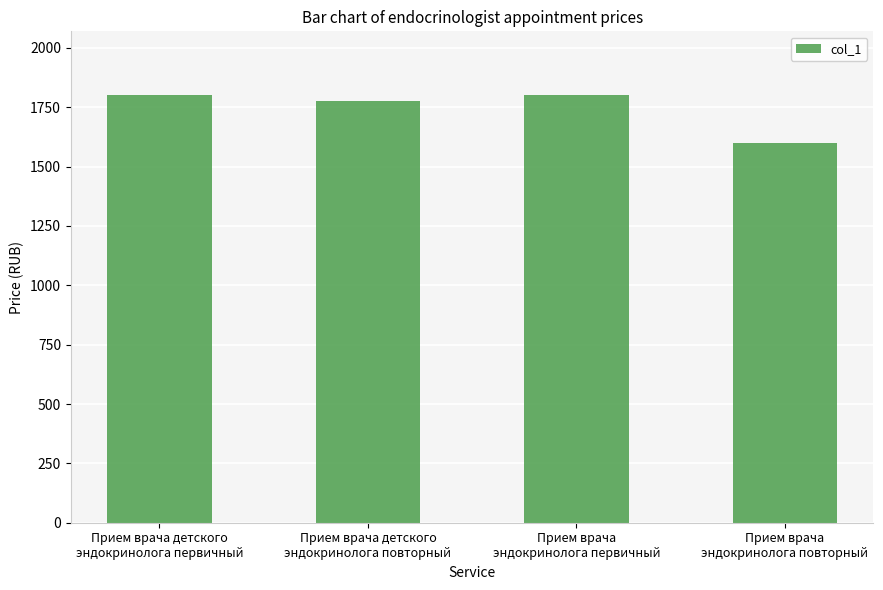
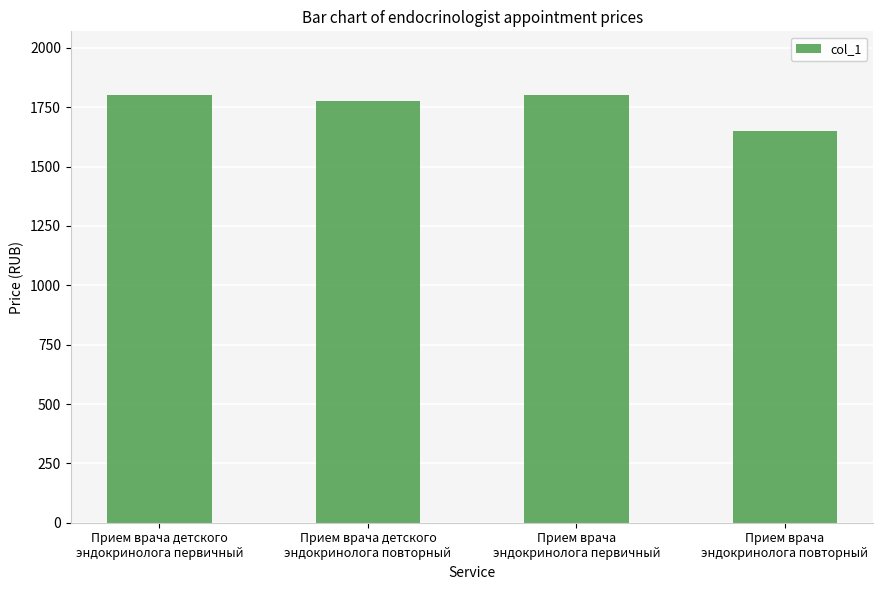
Прием врача эндокринолога повторный: 1600 -> 1650
